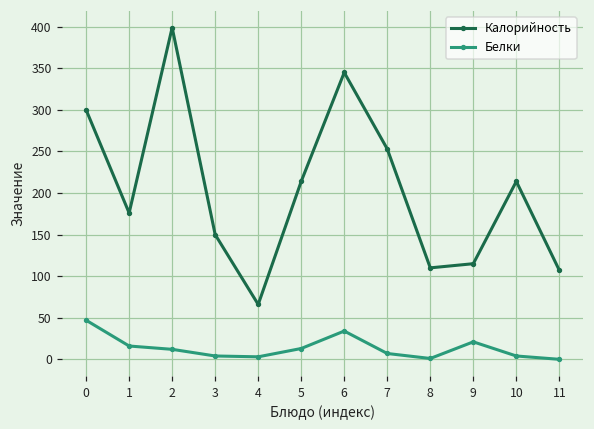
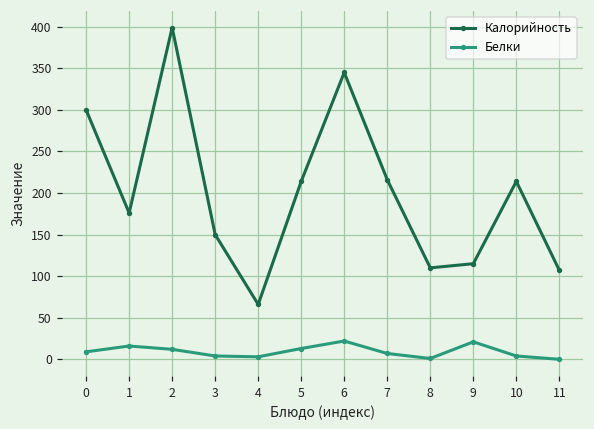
Белки, 0: 50 -> 10
Белки, 6: 30 -> 20
Калорийность, 7: 250 -> 220
